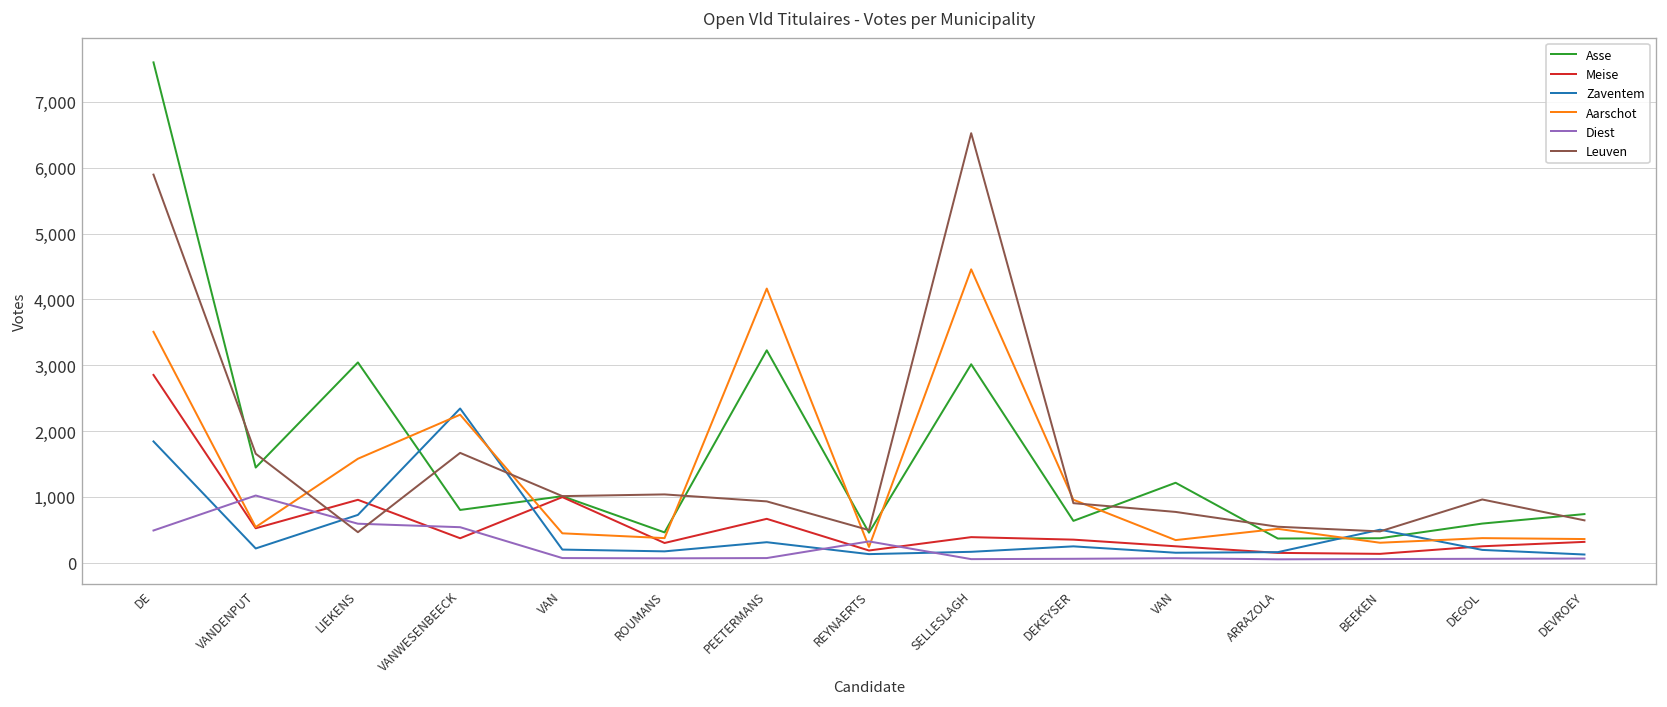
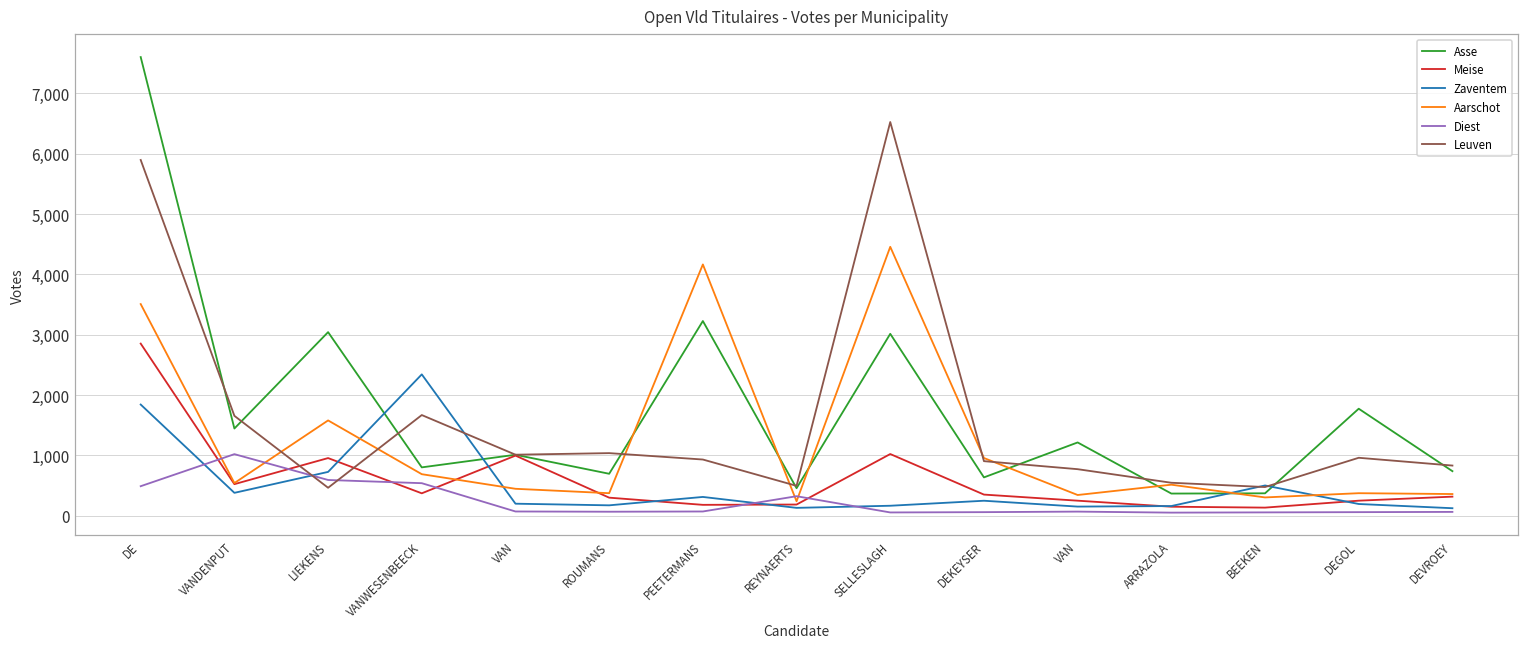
Zaventem, VANDENPUT: 200 -> 400
Aarschot, VANWESENBEECK: 2,200 -> 700
Asse, ROUMANS: 500 -> 700
Meise, PEETERMANS: 700 -> 200
Meise, SELLESLAGH: 400 -> 1,000
Asse, DEGOL: 600 -> 1,800
Leuven, DEVROEY: 600 -> 800
